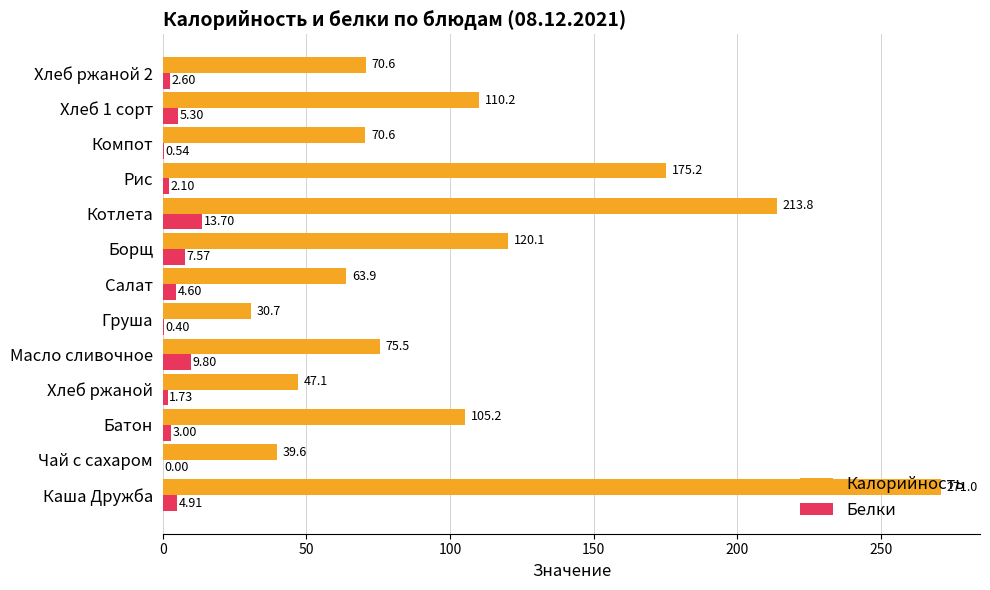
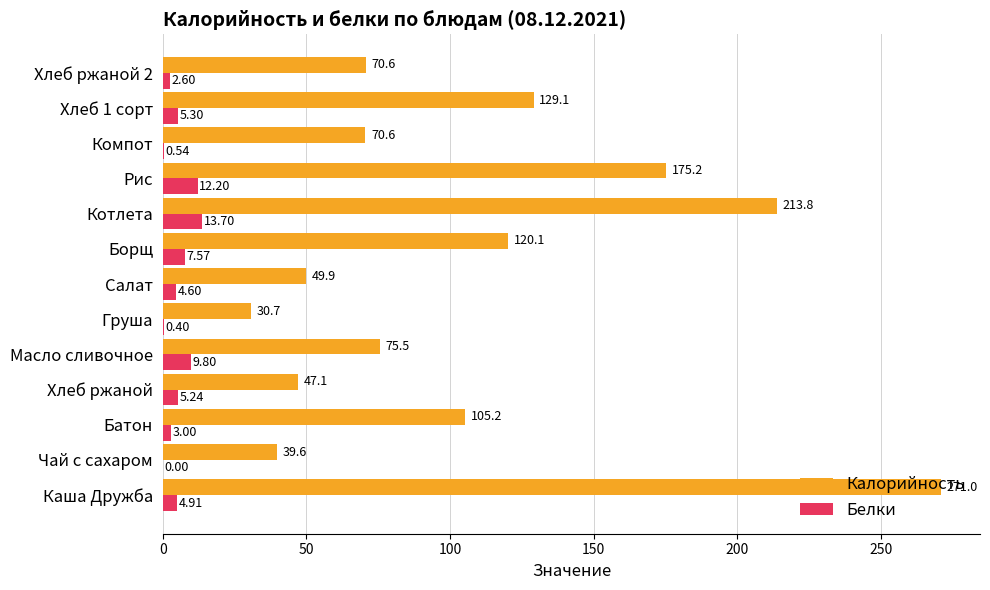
Калорийность, Хлеб 1 сорт: 110.2 -> 129.1
Белки, Рис: 2.10 -> 12.20
Калорийность, Салат: 63.9 -> 49.9
Белки, Хлеб ржаной: 1.73 -> 5.24
